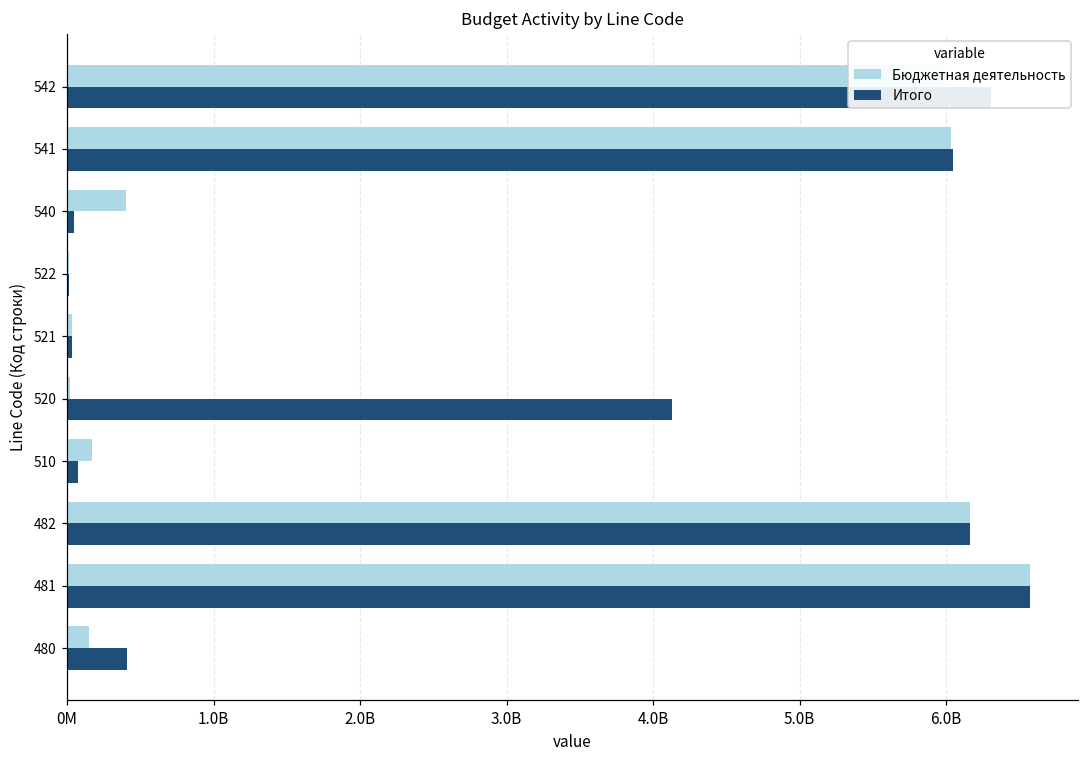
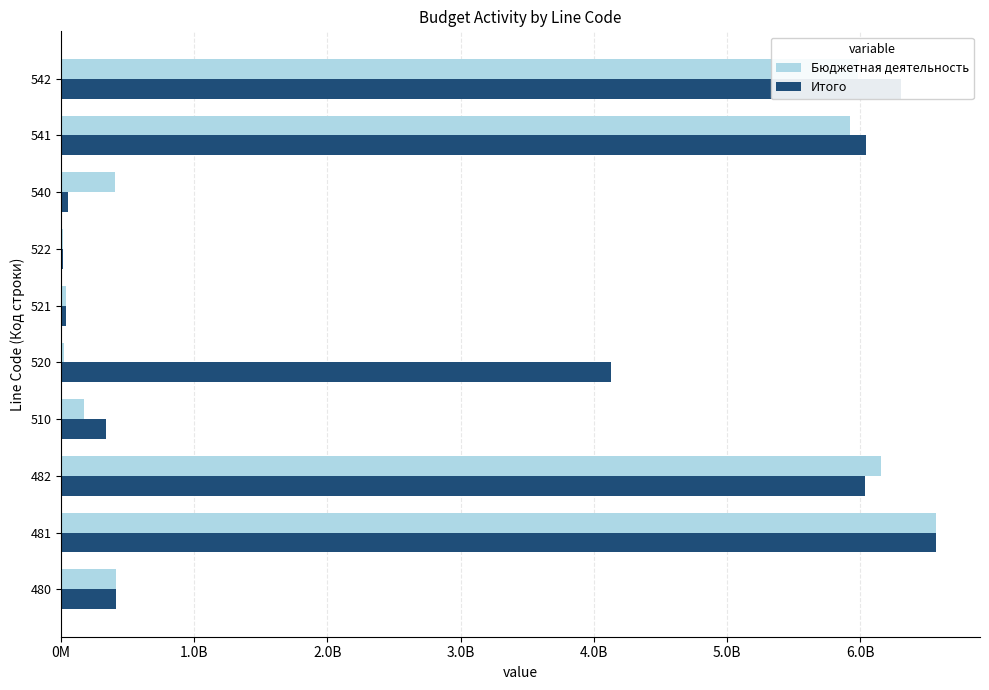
Бюджетная деятельность, 541: 6040000000 -> 5920000000
Итого, 510: 70000000 -> 340000000
Итого, 482: 6160000000 -> 6040000000
Бюджетная деятельность, 480: 150000000 -> 410000000
